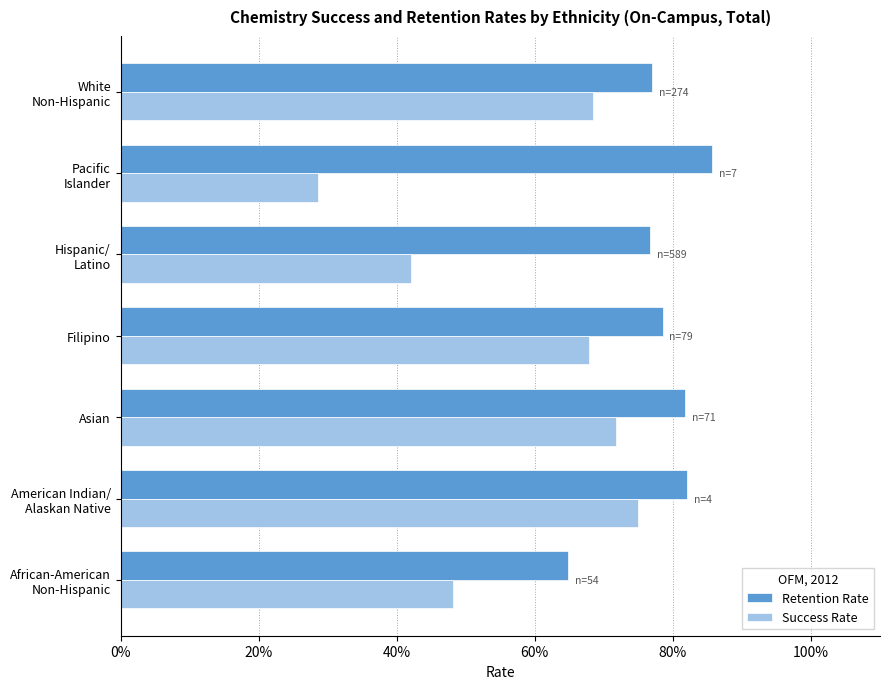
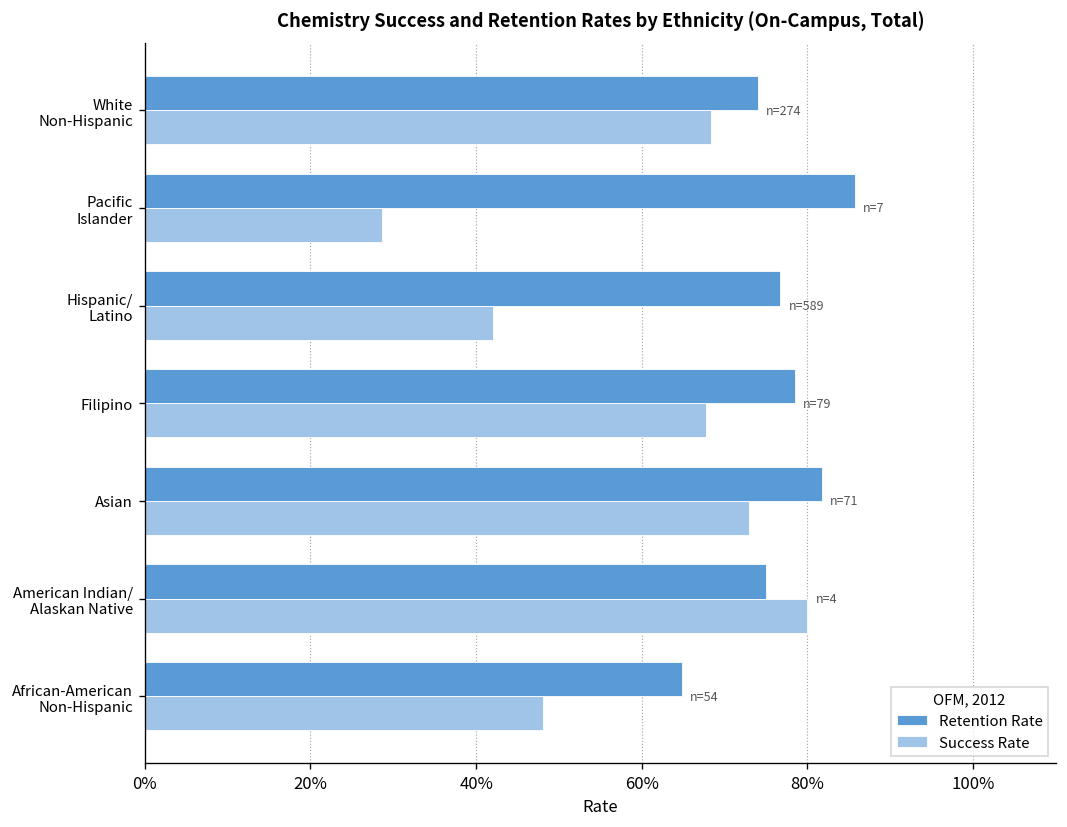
Retention Rate, White Non-Hispanic: 77% -> 74%
Success Rate, Asian: 72% -> 73%
Retention Rate, American Indian/ Alaskan Native: 82% -> 75%
Success Rate, American Indian/ Alaskan Native: 75% -> 80%
